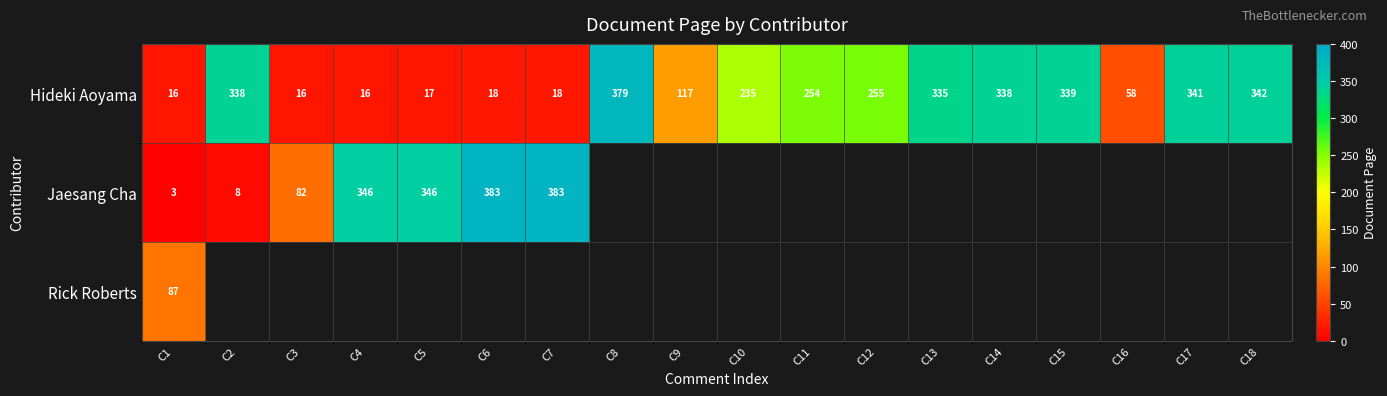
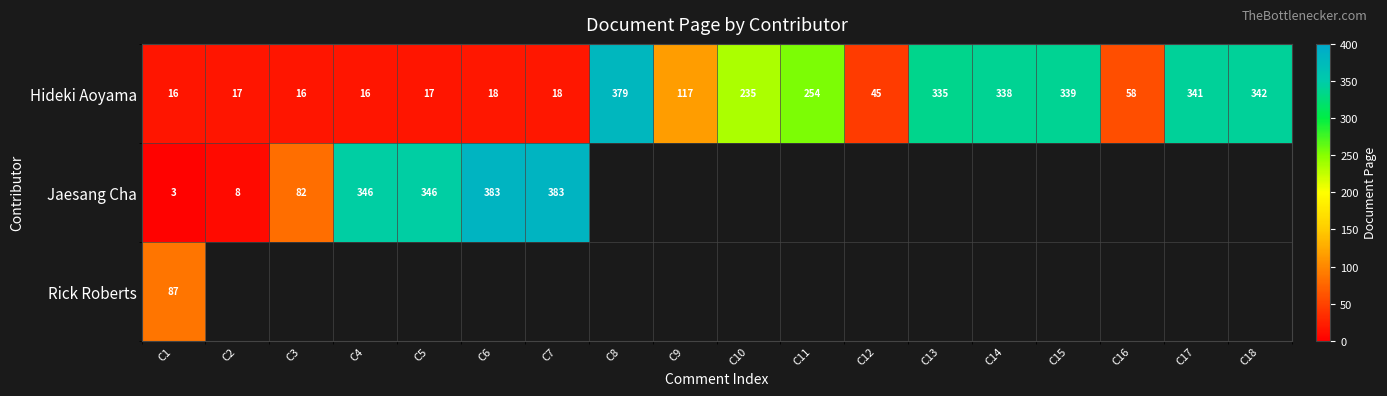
Hideki Aoyama, C2: 338 -> 17
Hideki Aoyama, C12: 255 -> 45
